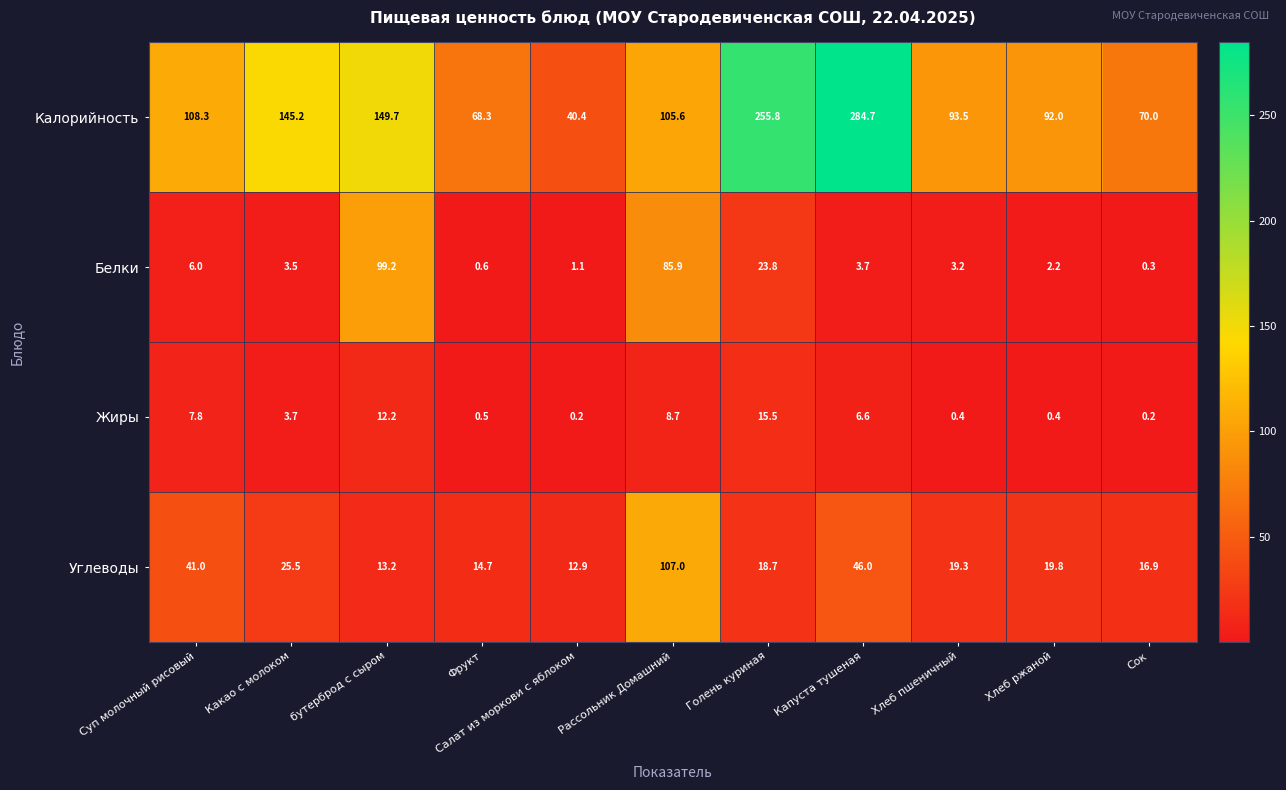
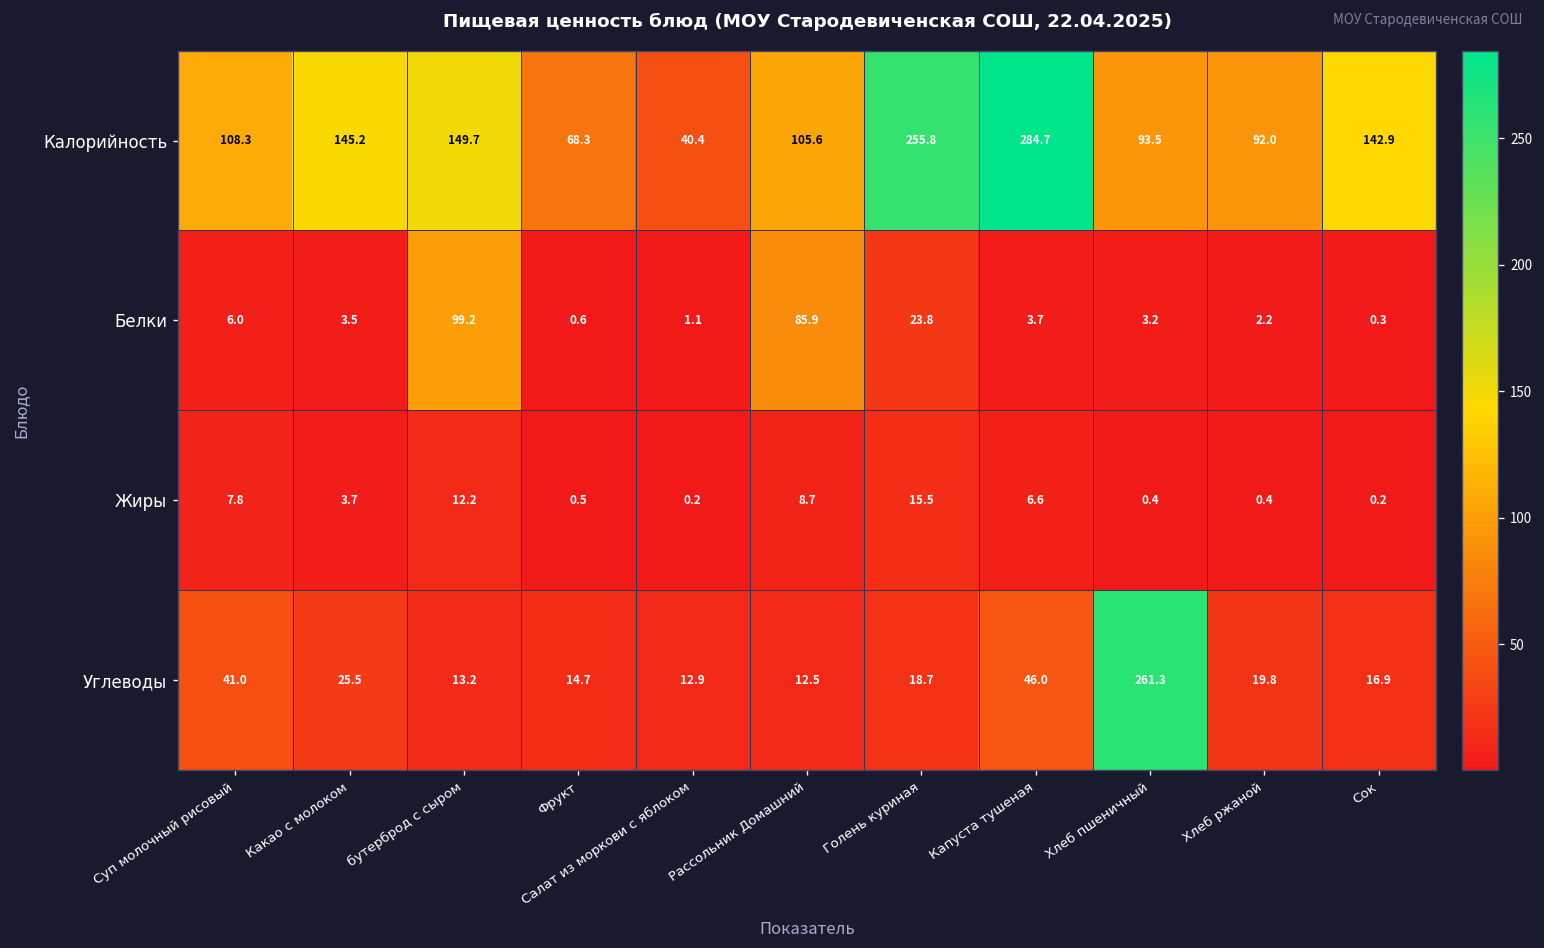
Калорийность, Сок: 70.0 -> 142.9
Углеводы, Рассольник Домашний: 107.0 -> 12.5
Углеводы, Хлеб пшеничный: 19.3 -> 261.3
